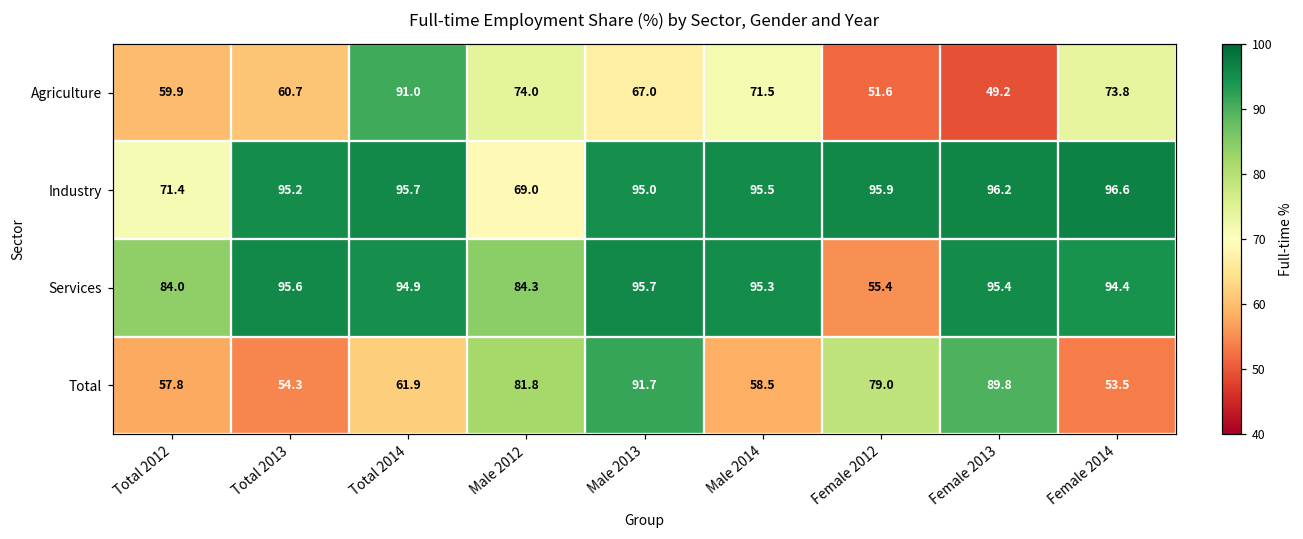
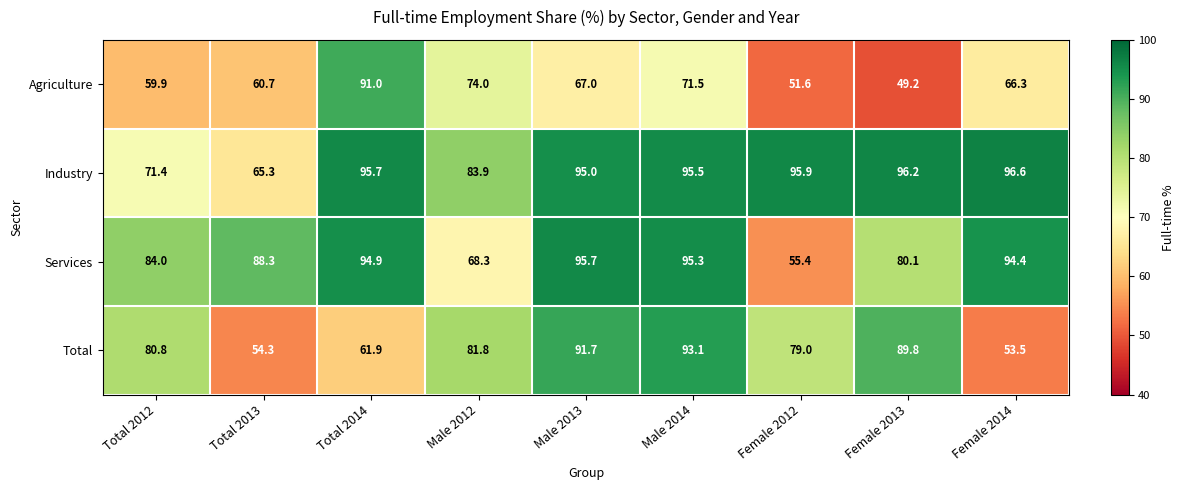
Agriculture, Female 2014: 73.8 -> 66.3
Industry, Total 2013: 95.2 -> 65.3
Industry, Male 2012: 69.0 -> 83.9
Services, Total 2013: 95.6 -> 88.3
Services, Male 2012: 84.3 -> 68.3
Services, Female 2013: 95.4 -> 80.1
Total, Total 2012: 57.8 -> 80.8
Total, Male 2014: 58.5 -> 93.1
